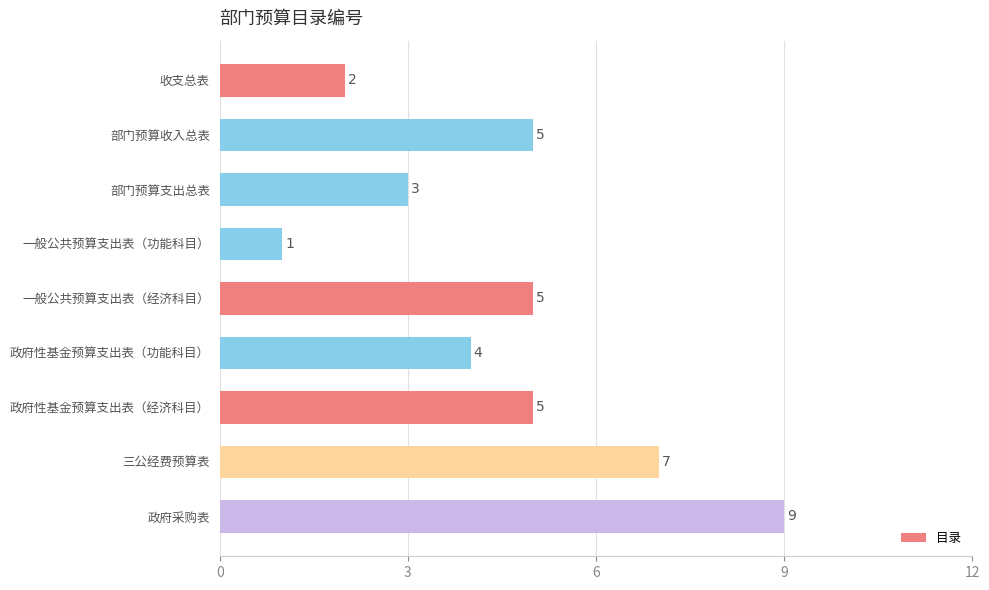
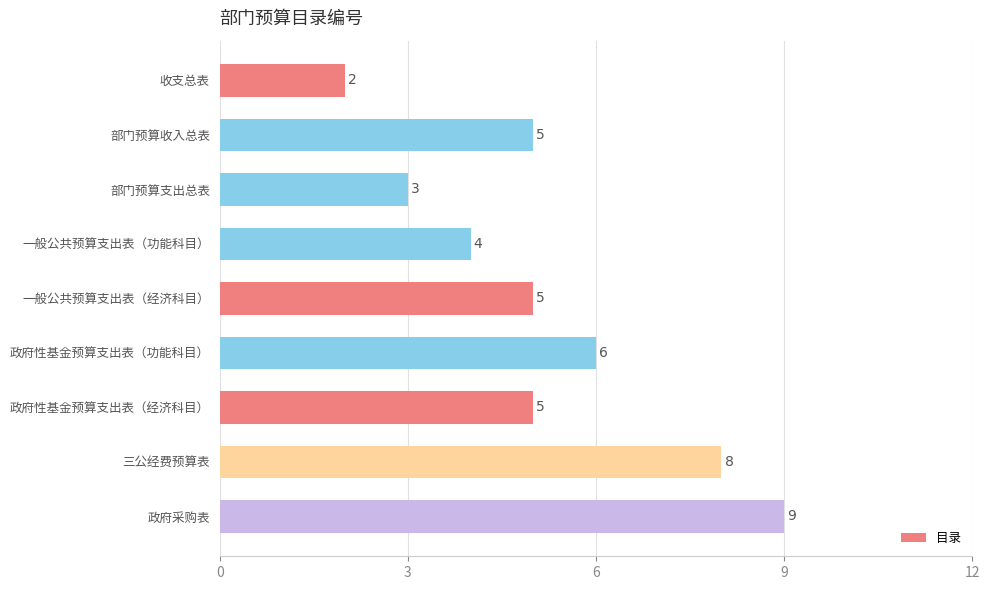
一般公共预算支出表（功能科目）: 1 -> 4
政府性基金预算支出表（功能科目）: 4 -> 6
三公经费预算表: 7 -> 8
